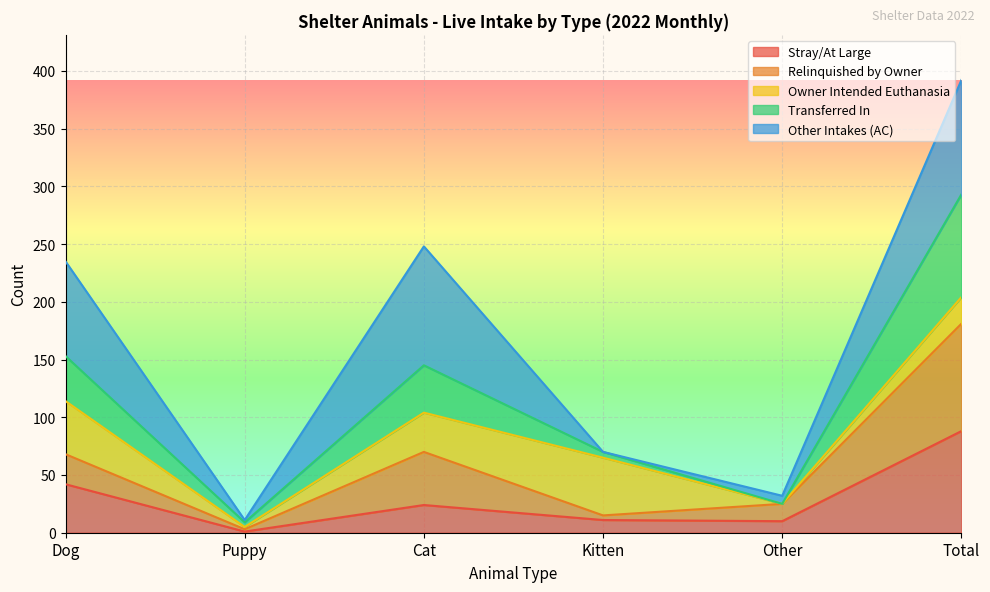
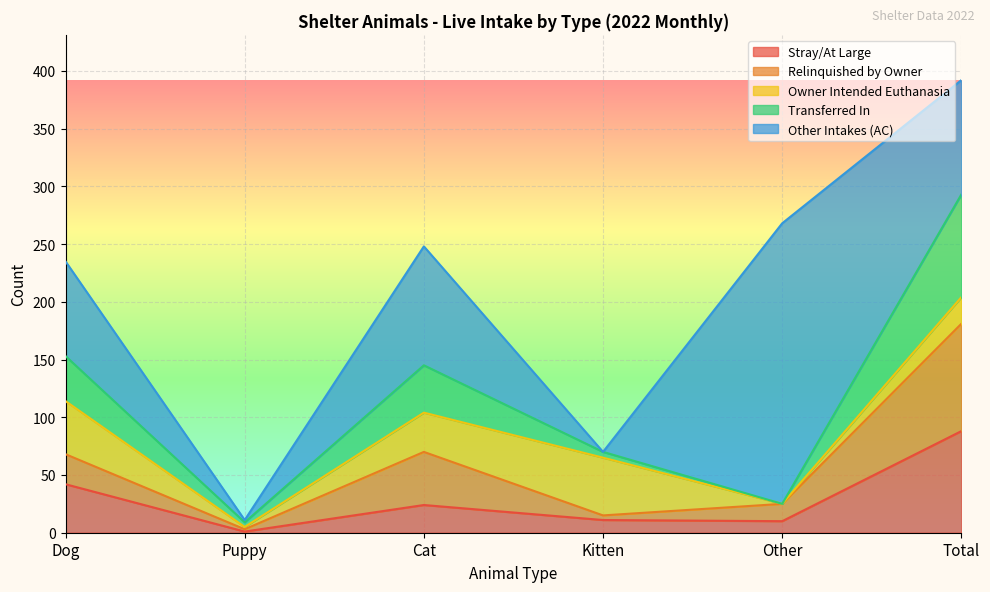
Other Intakes (AC), Other: 7 -> 243
